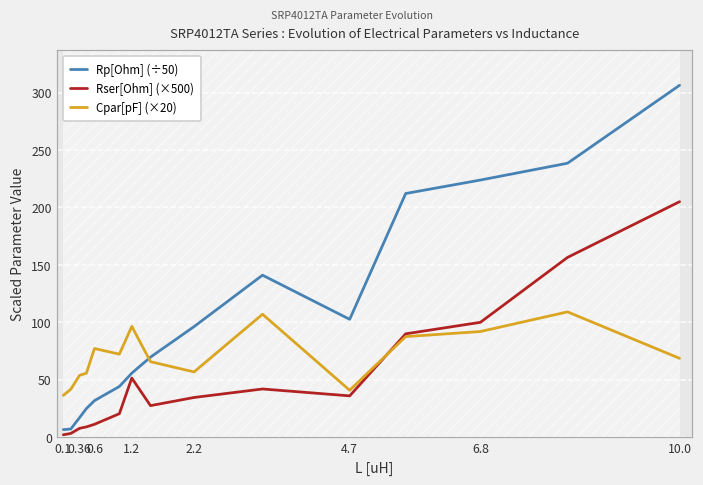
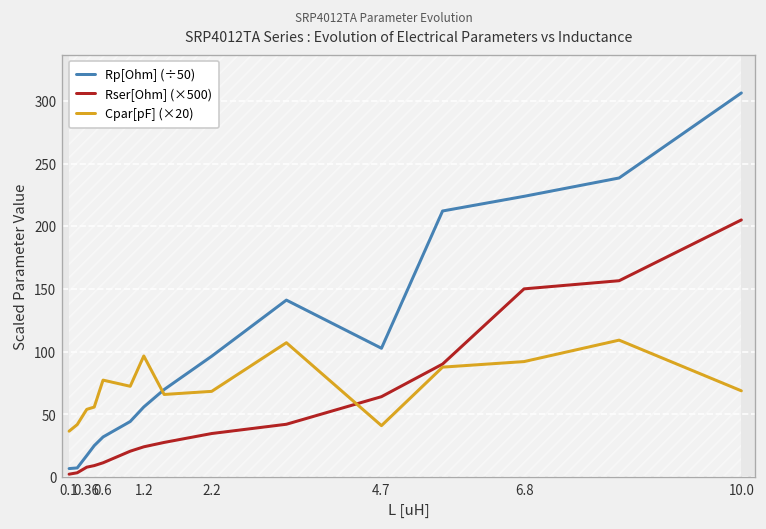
Rser[Ohm] (×500), 1.2: 52 -> 24
Cpar[pF] (×20), 2.2: 57 -> 68
Rser[Ohm] (×500), 4.7: 36 -> 64
Rser[Ohm] (×500), 6.8: 100 -> 150
